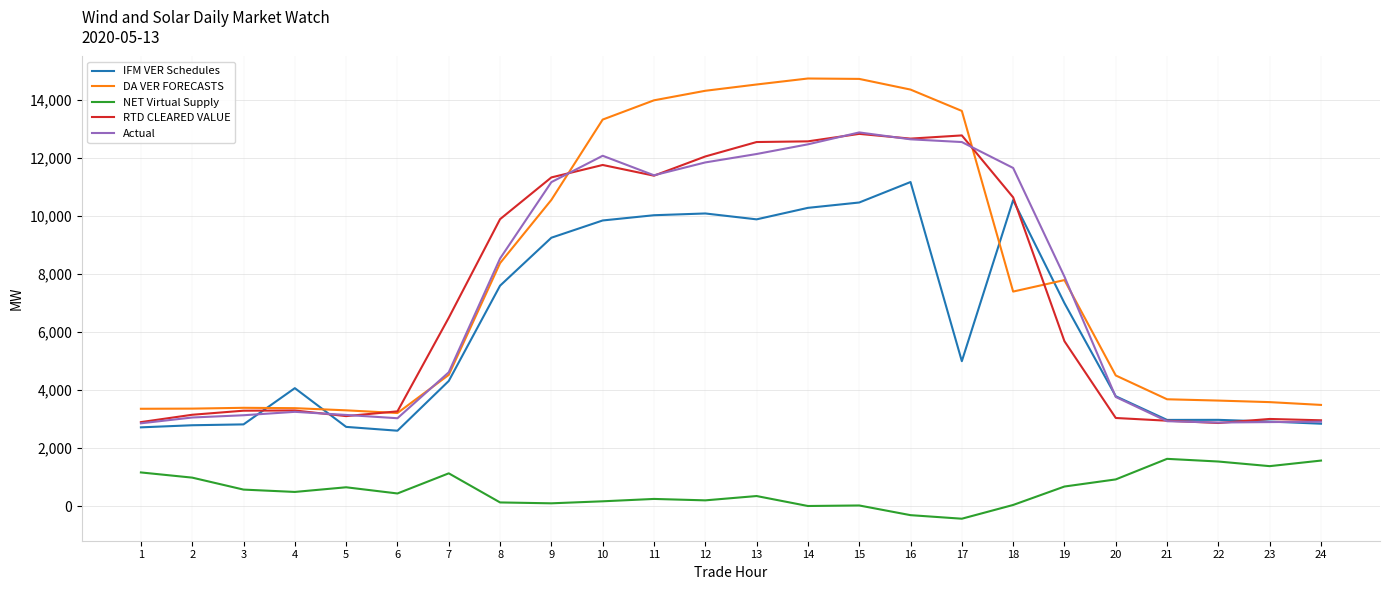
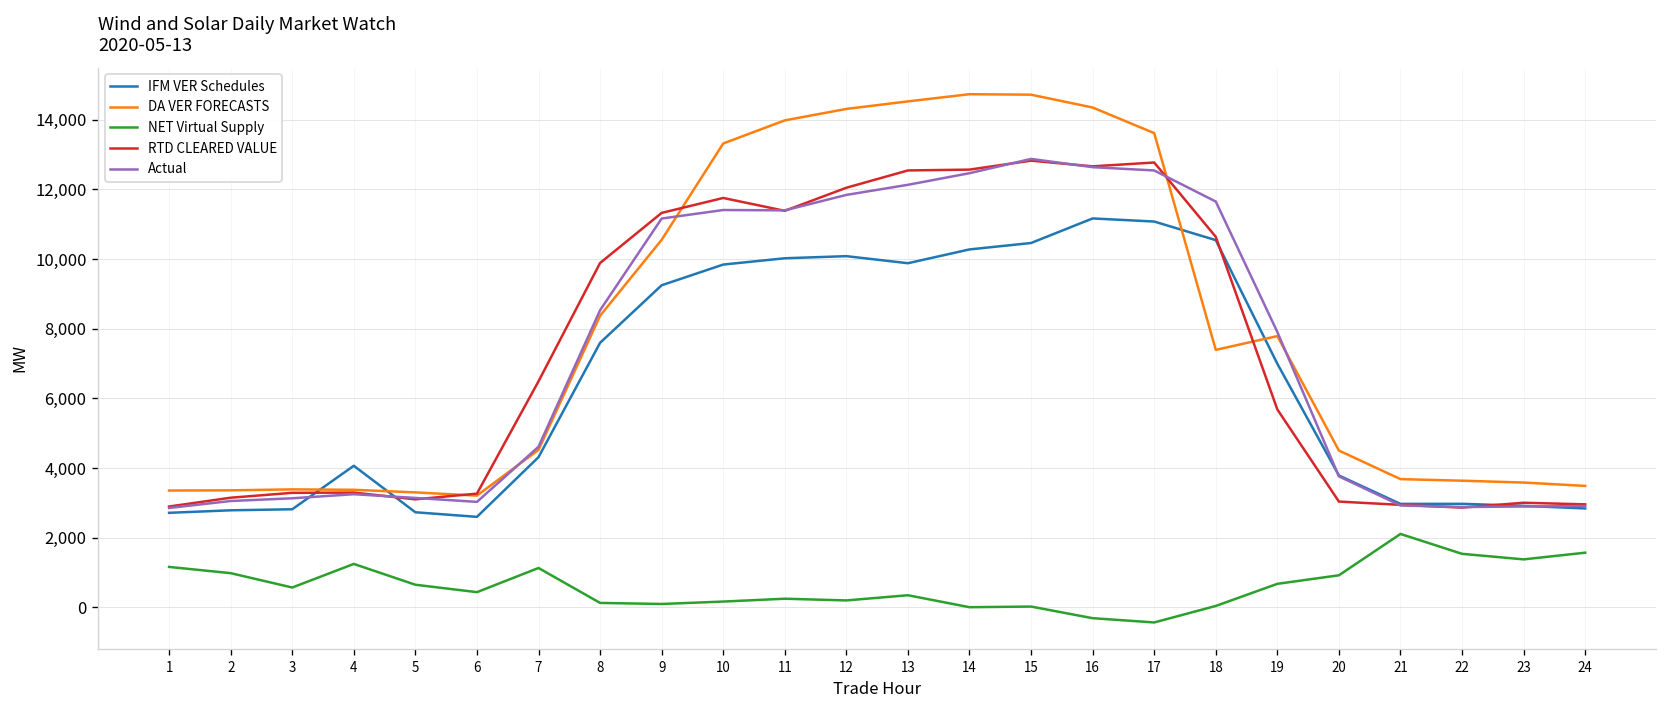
NET Virtual Supply, 4: 500 -> 1,200
Actual, 10: 12,100 -> 11,400
IFM VER Schedules, 17: 5,000 -> 11,100
NET Virtual Supply, 21: 1,600 -> 2,100
